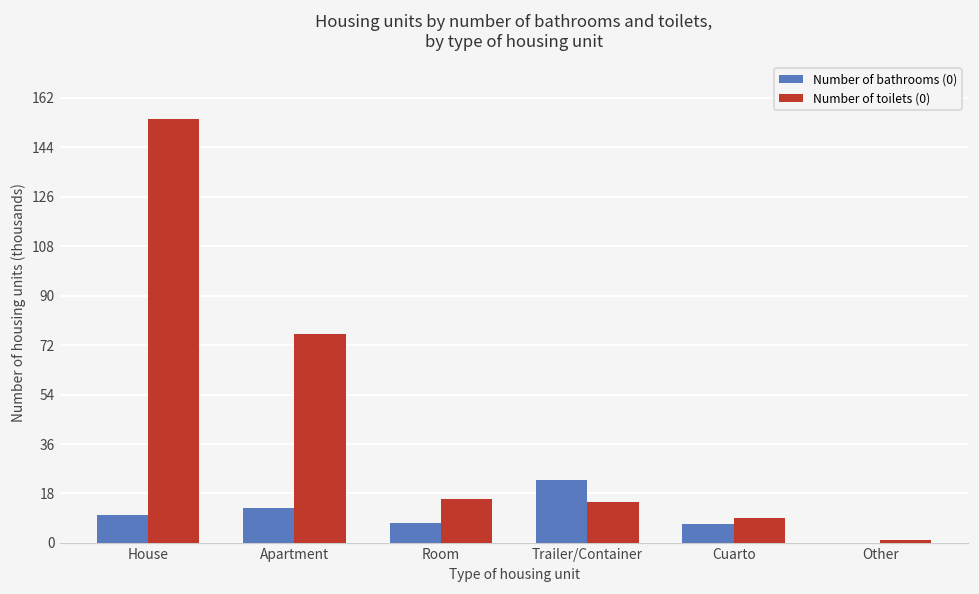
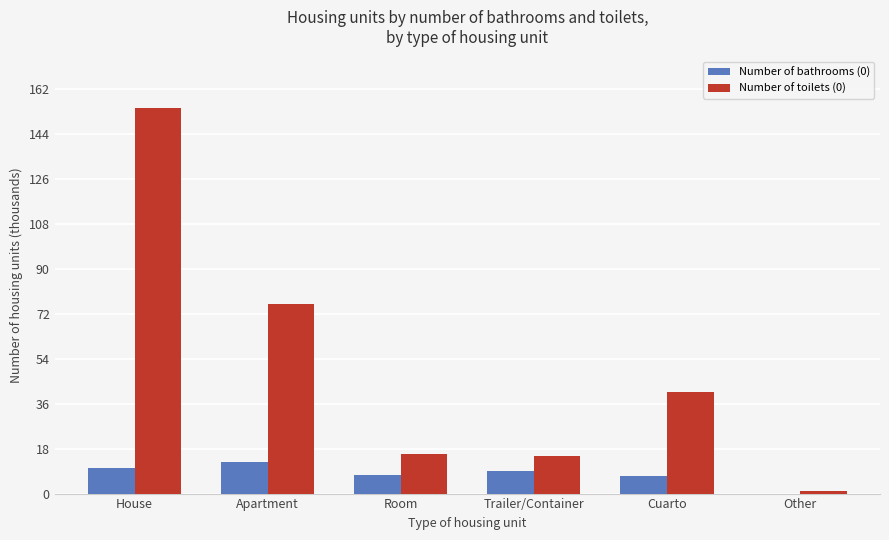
Number of bathrooms (0), Trailer/Container: 23 -> 9
Number of toilets (0), Cuarto: 9 -> 41
